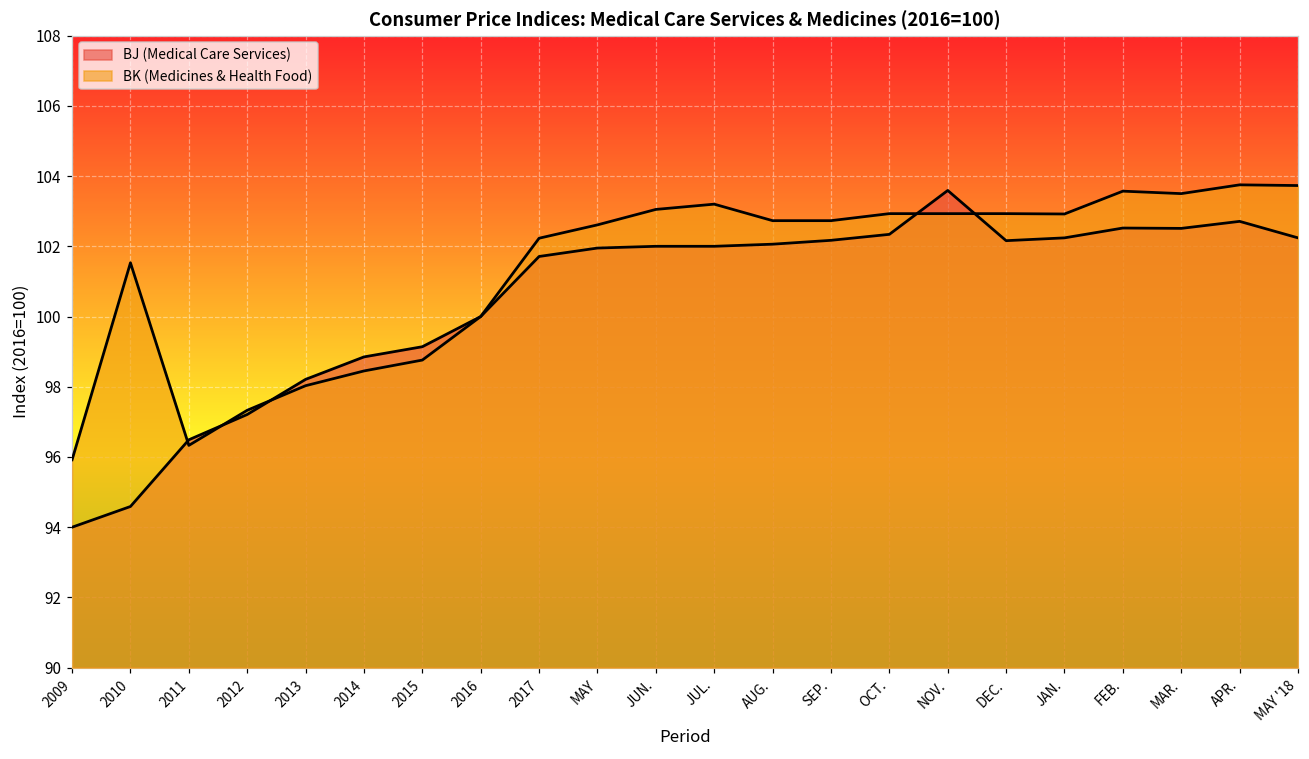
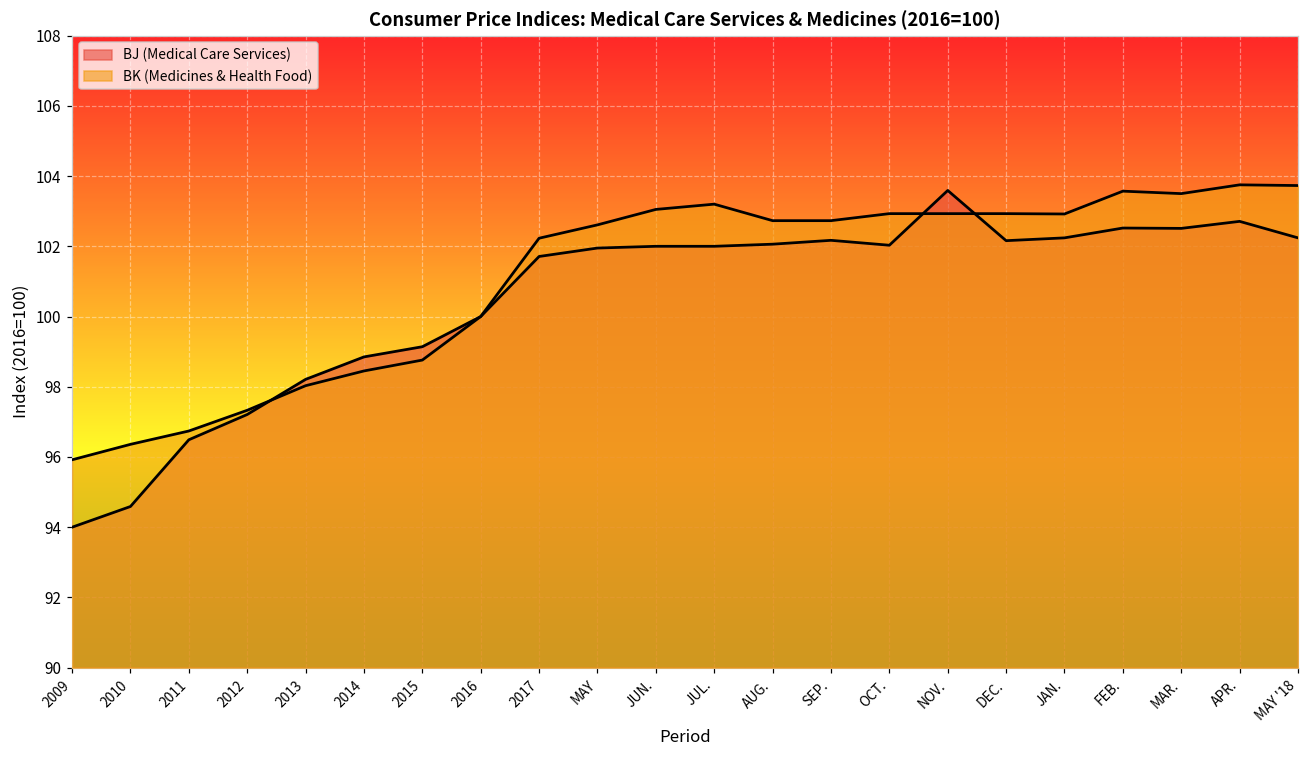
BK (Medicines & Health Food), 2010: 101.5 -> 96.4
BK (Medicines & Health Food), 2011: 96.3 -> 96.7
BJ (Medical Care Services), OCT.: 102.3 -> 102.0
